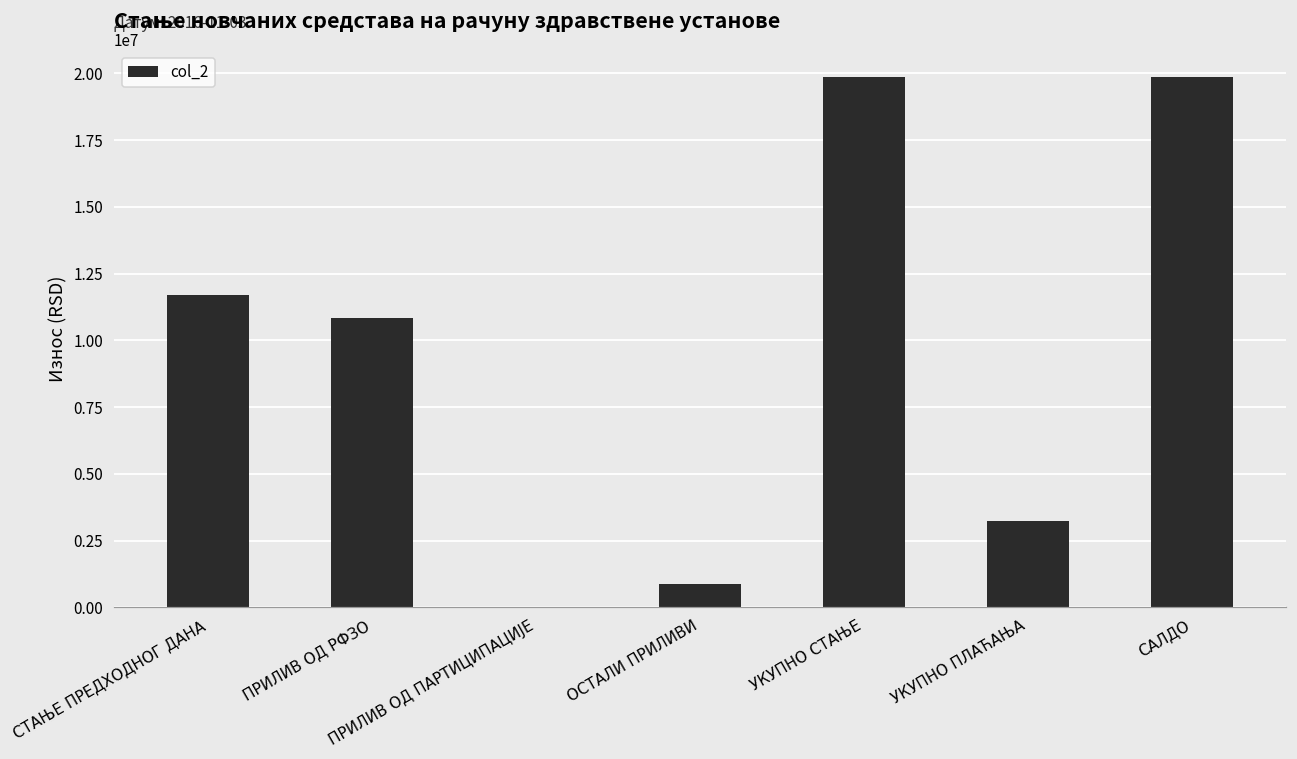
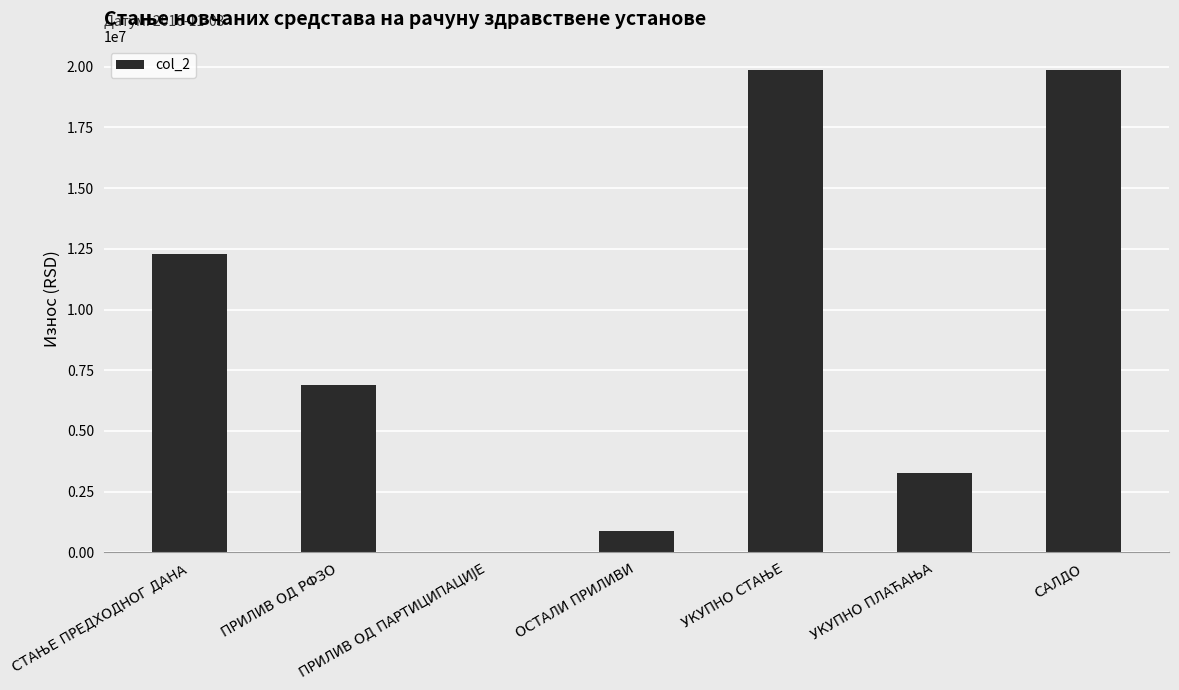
СТАЊЕ ПРЕДХОДНОГ ДАНА: 11700000 -> 12300000
ПРИЛИВ ОД РФЗО: 10800000 -> 6900000
